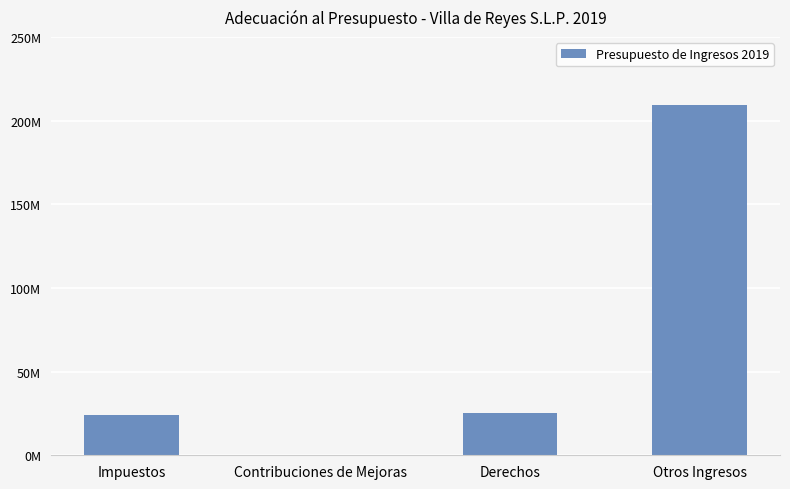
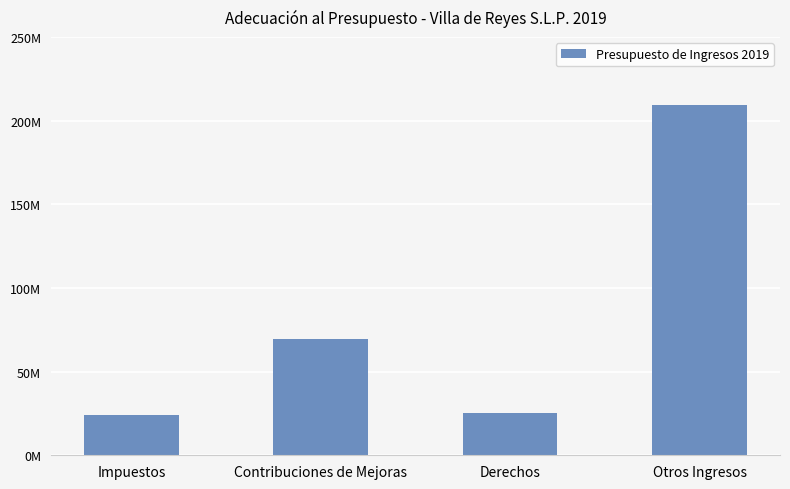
Contribuciones de Mejoras: 0 -> 70000000
